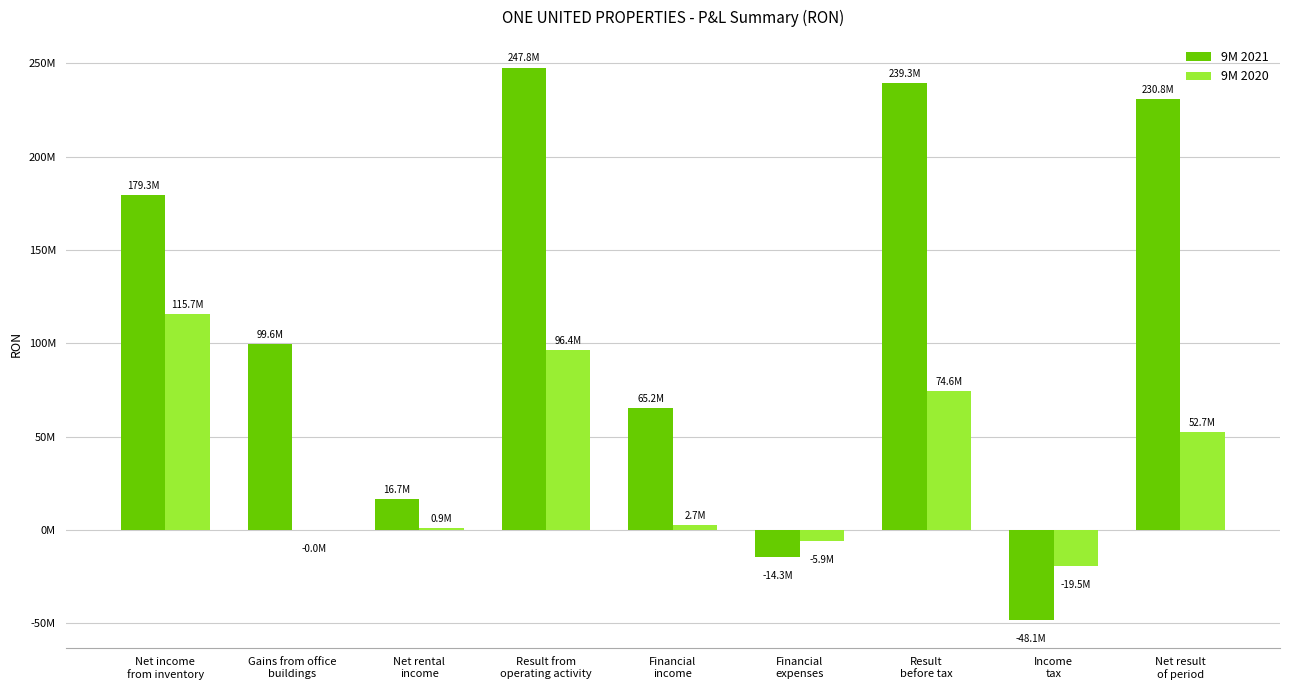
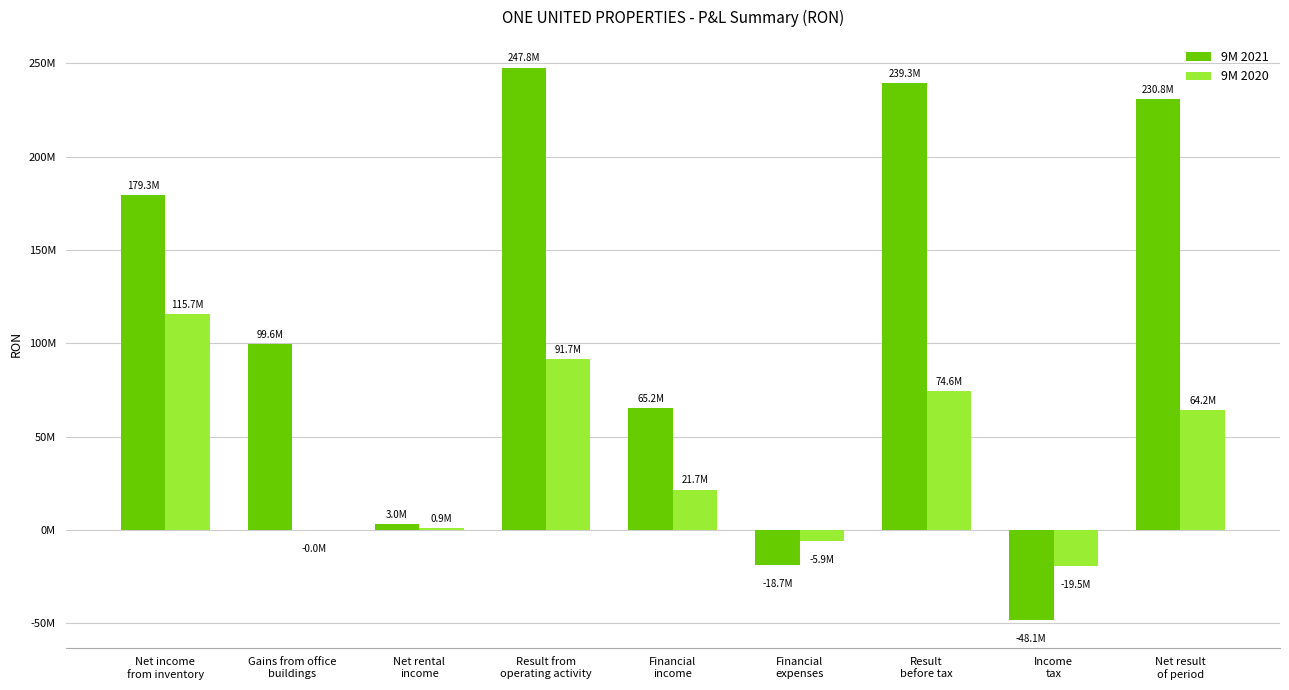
9M 2021, Net rental income: 16.7M -> 3.0M
9M 2020, Result from operating activity: 96.4M -> 91.7M
9M 2020, Financial income: 2.7M -> 21.7M
9M 2021, Financial expenses: -14.3M -> -18.7M
9M 2020, Net result of period: 52.7M -> 64.2M
